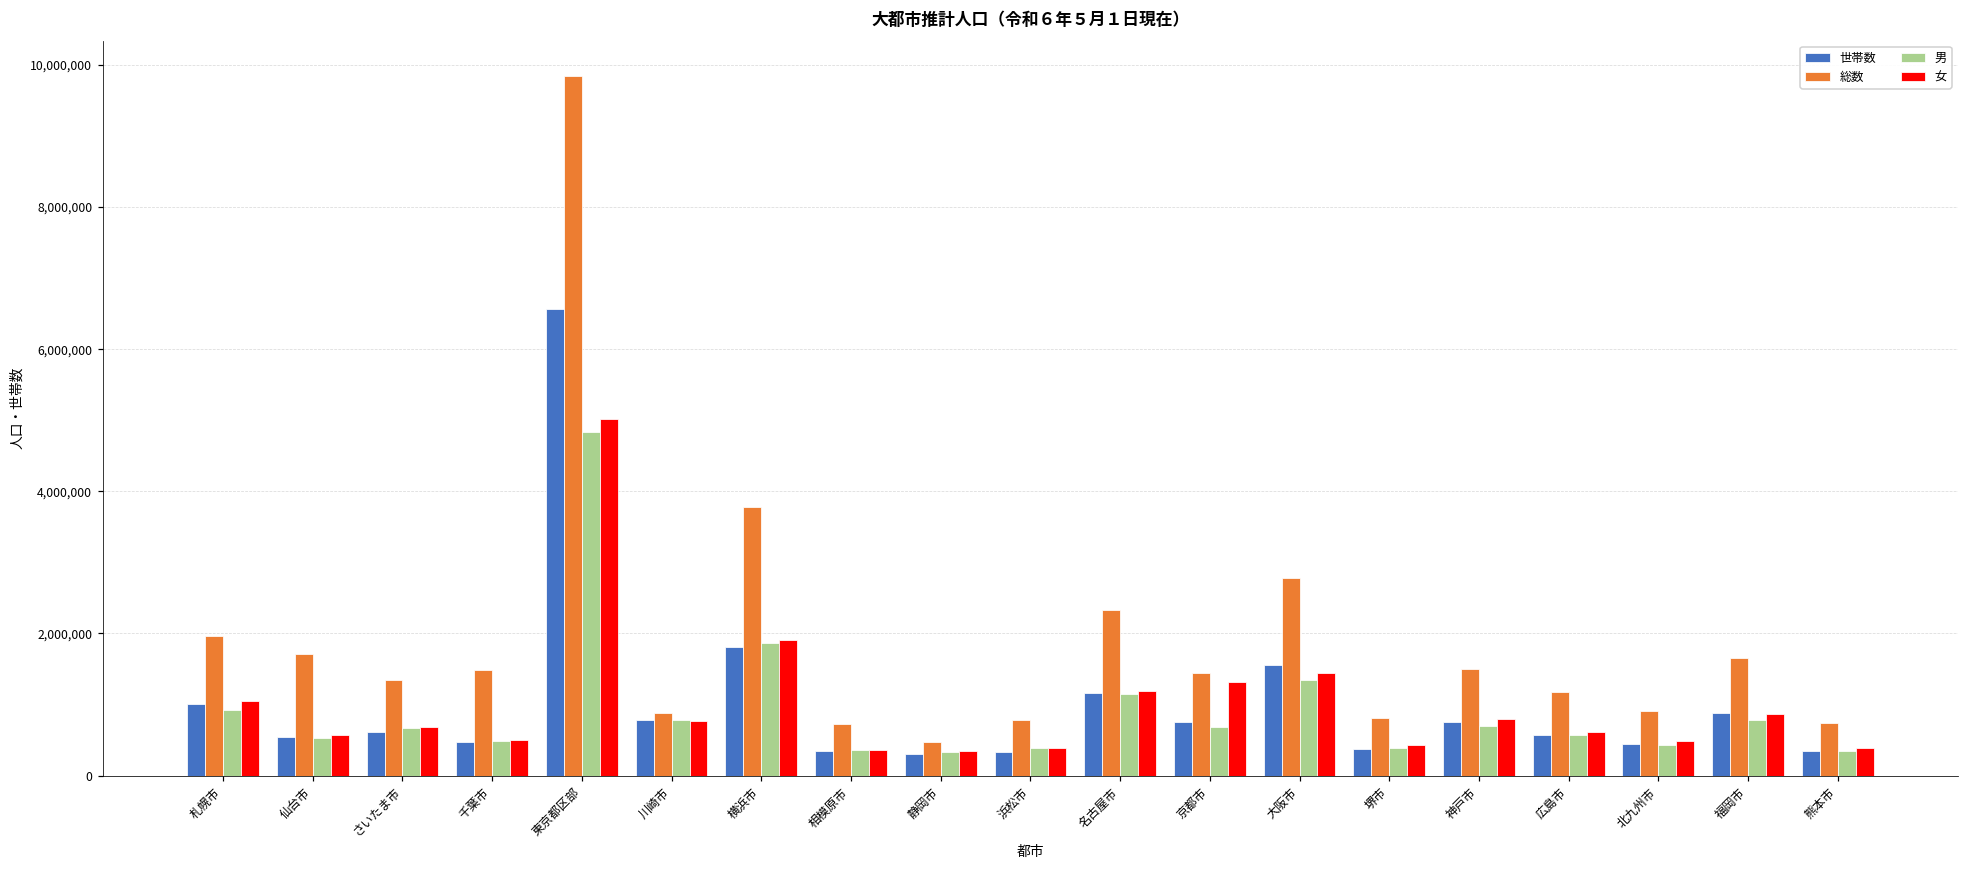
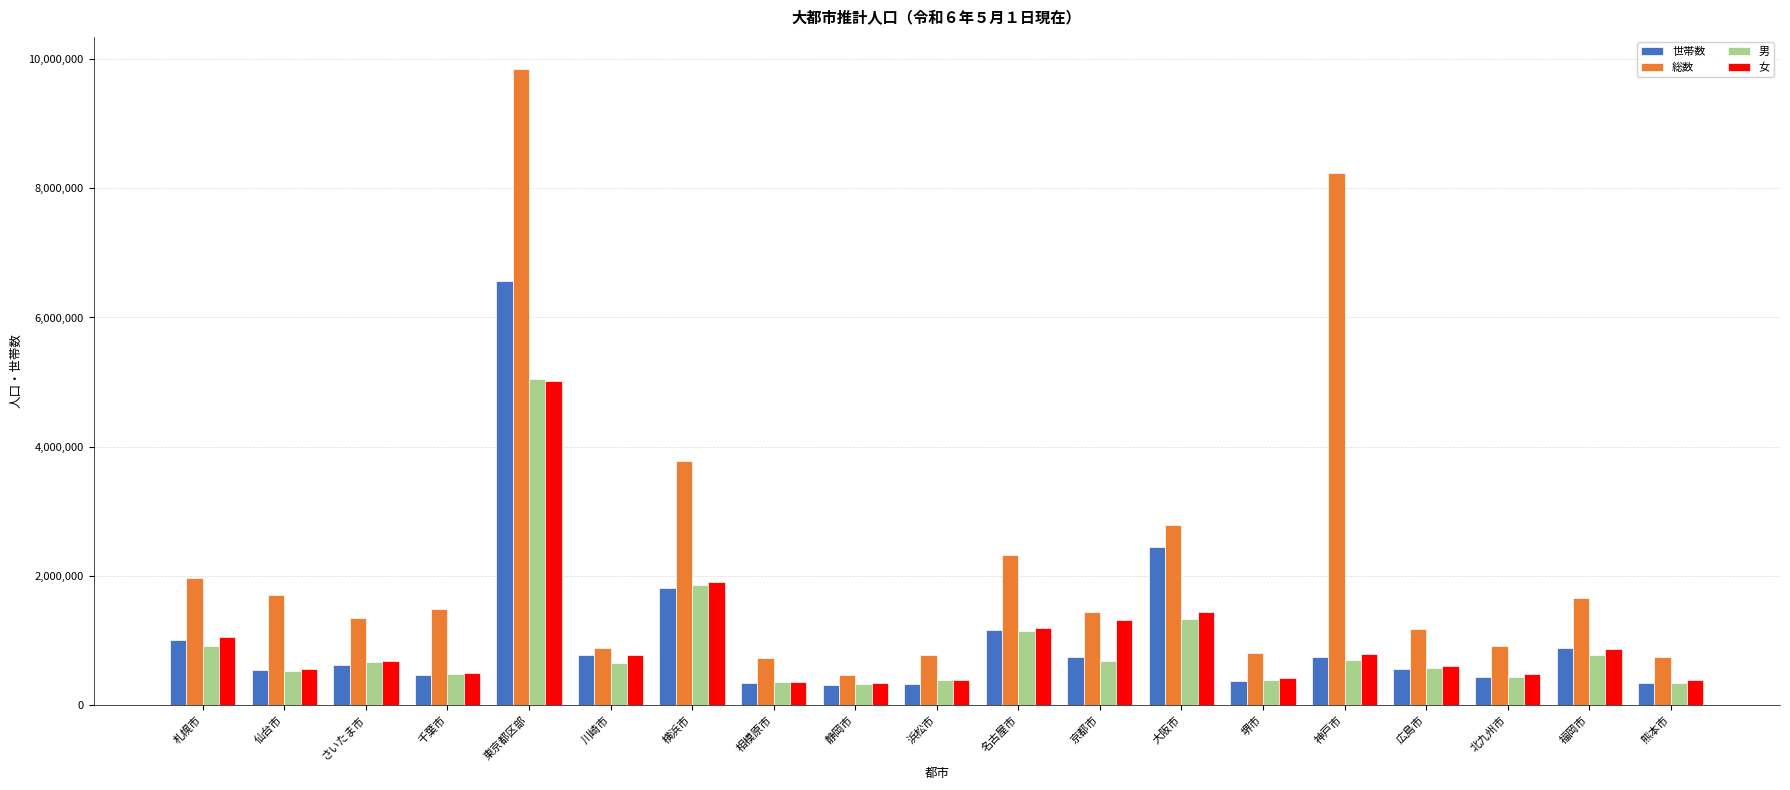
男, 東京都区部: 4,800,000 -> 5,000,000
男, 川崎市: 800,000 -> 700,000
世帯数, 大阪市: 1,600,000 -> 2,500,000
総数, 神戸市: 1,500,000 -> 8,200,000
